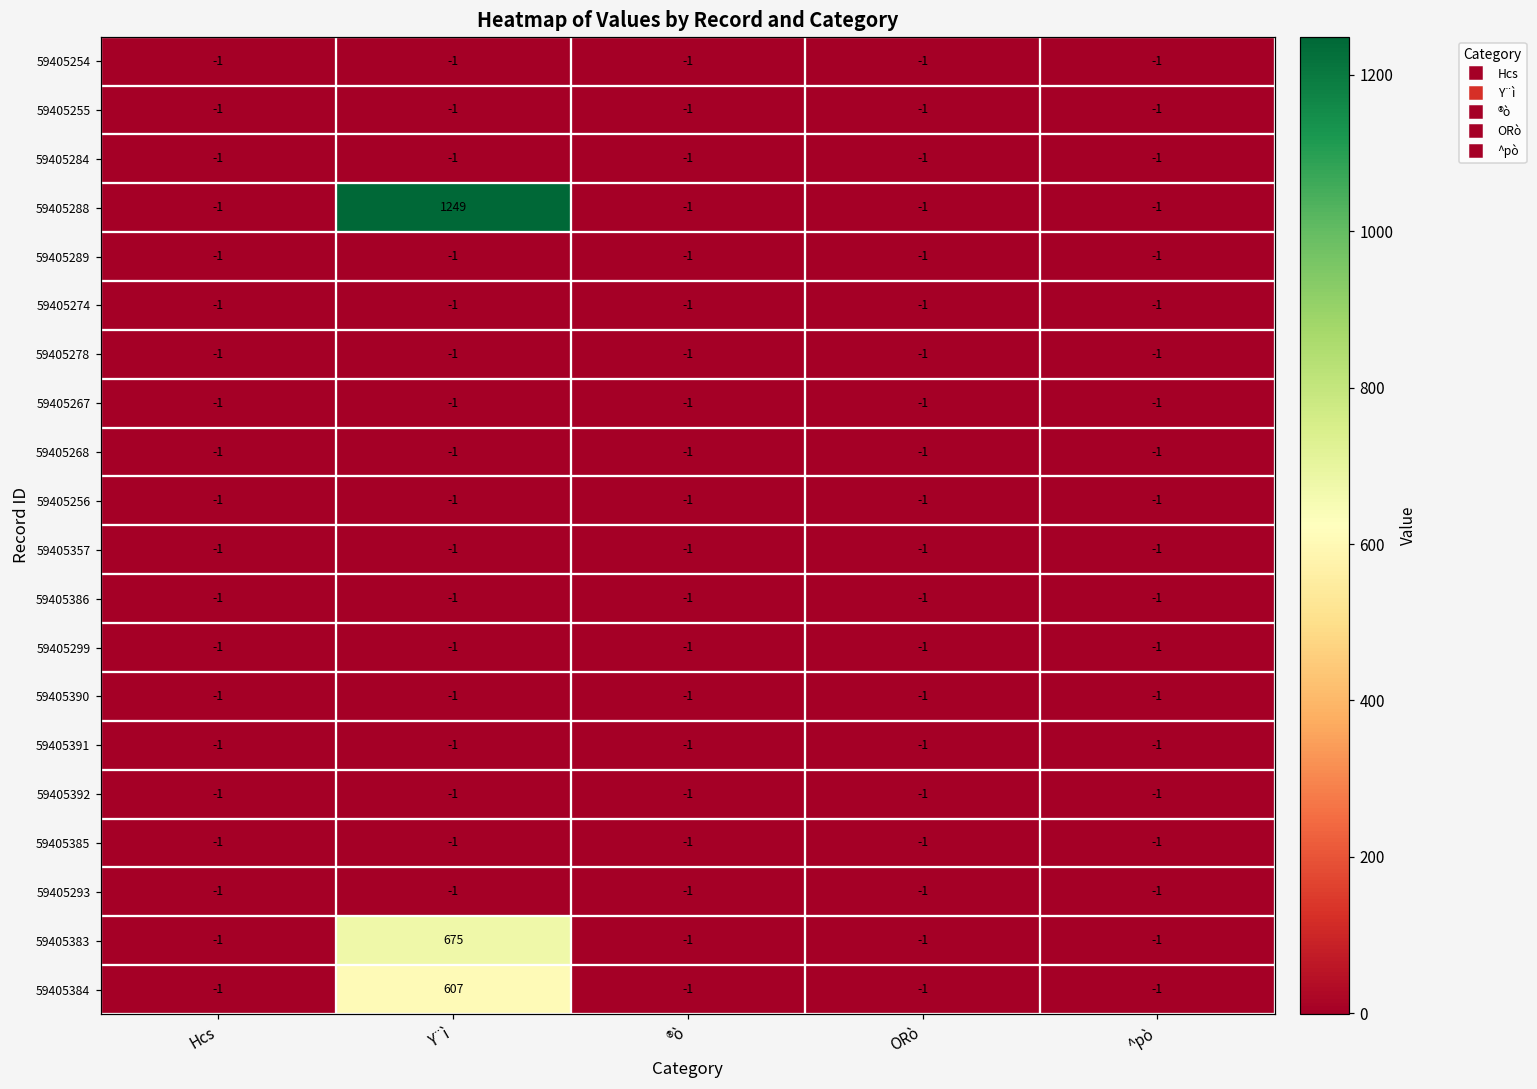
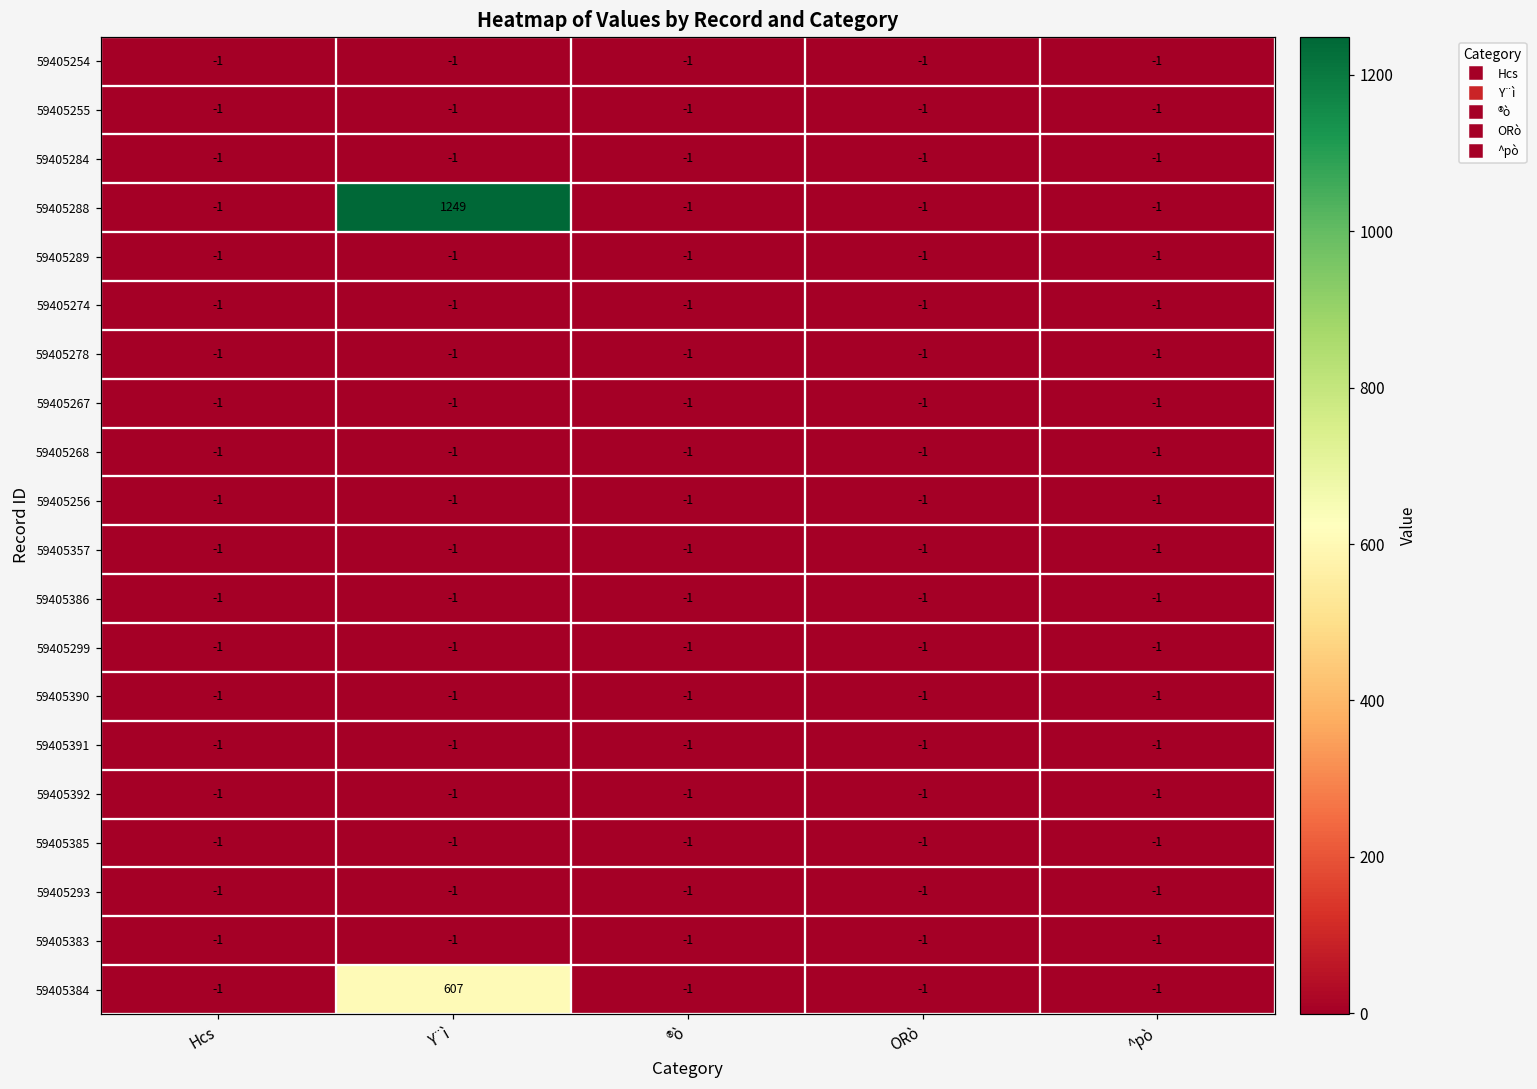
59405383, Y¨ì: 675 -> -1
